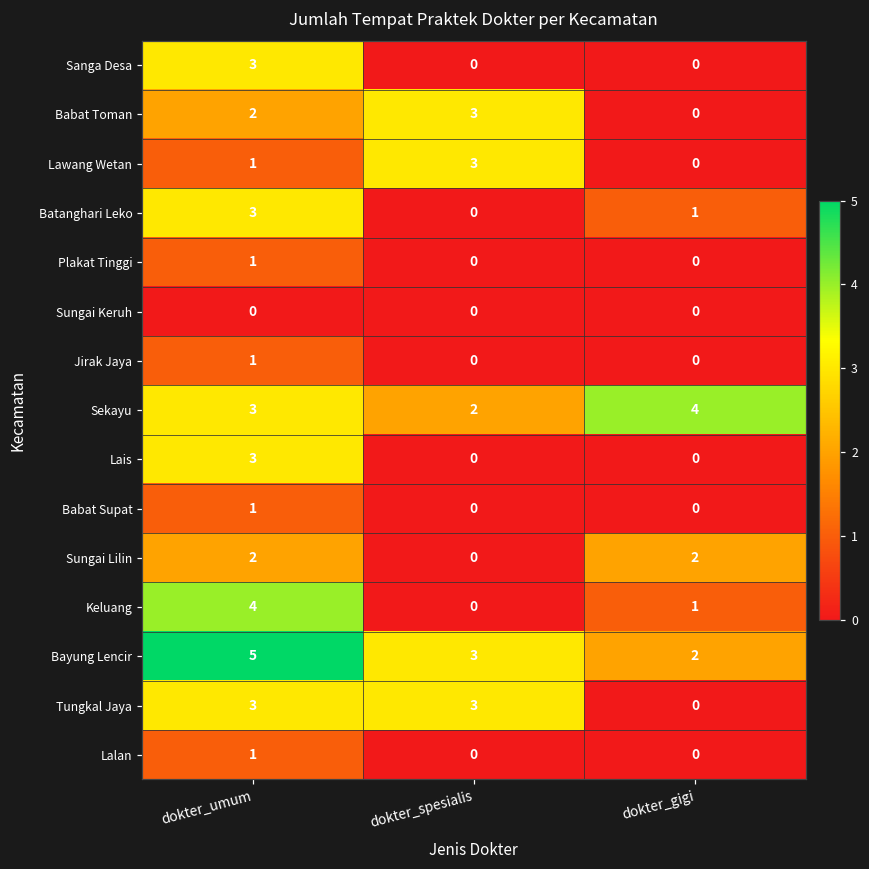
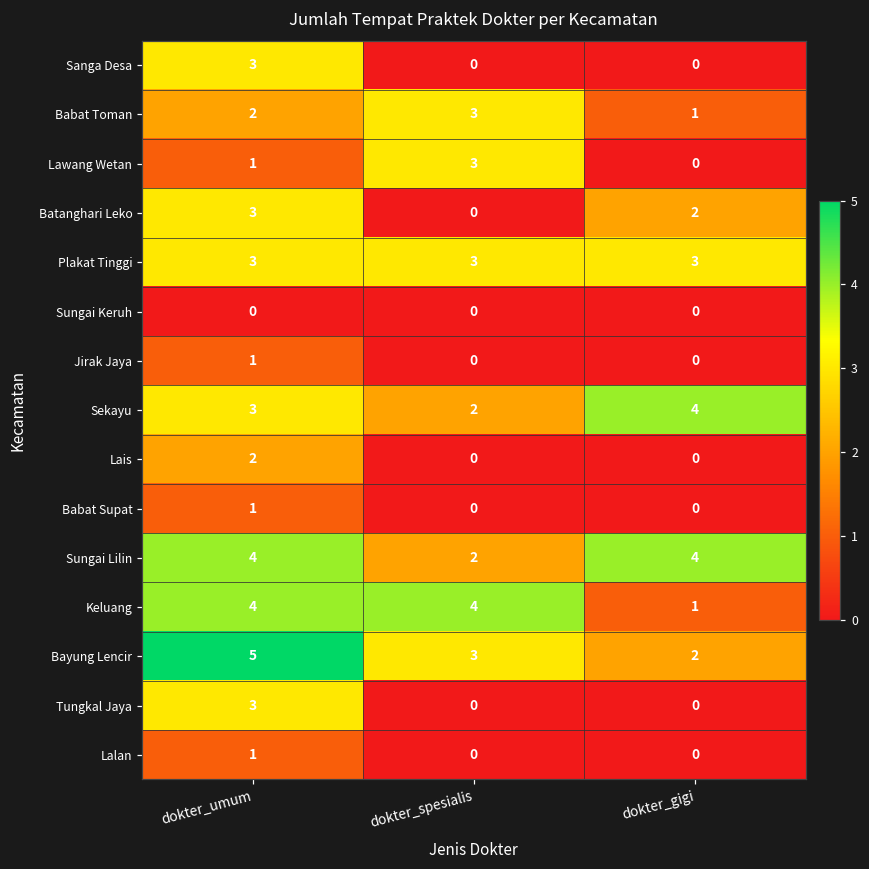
Babat Toman, dokter_gigi: 0 -> 1
Batanghari Leko, dokter_gigi: 1 -> 2
Plakat Tinggi, dokter_umum: 1 -> 3
Plakat Tinggi, dokter_spesialis: 0 -> 3
Plakat Tinggi, dokter_gigi: 0 -> 3
Lais, dokter_umum: 3 -> 2
Sungai Lilin, dokter_umum: 2 -> 4
Sungai Lilin, dokter_spesialis: 0 -> 2
Sungai Lilin, dokter_gigi: 2 -> 4
Keluang, dokter_spesialis: 0 -> 4
Tungkal Jaya, dokter_spesialis: 3 -> 0
